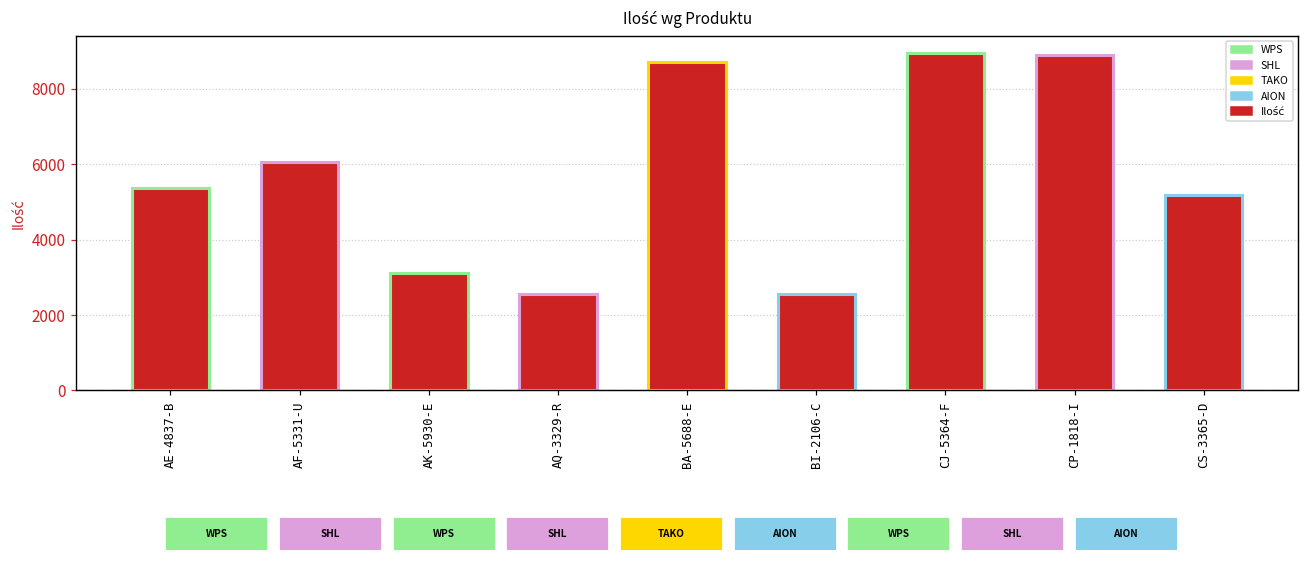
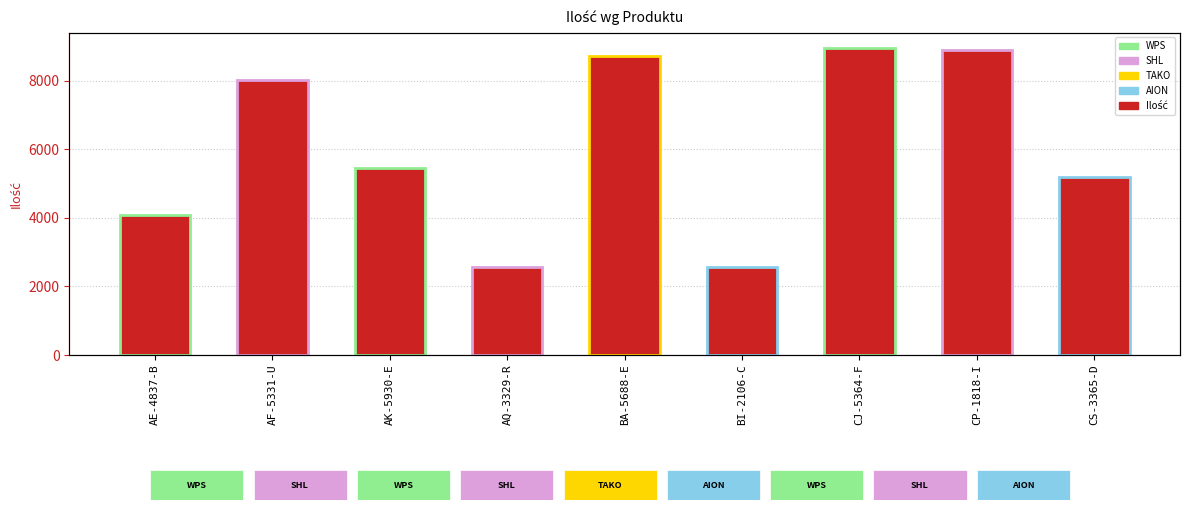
AE-4837-B: 5400 -> 4100
AF-5331-U: 6100 -> 8000
AK-5930-E: 3100 -> 5500
